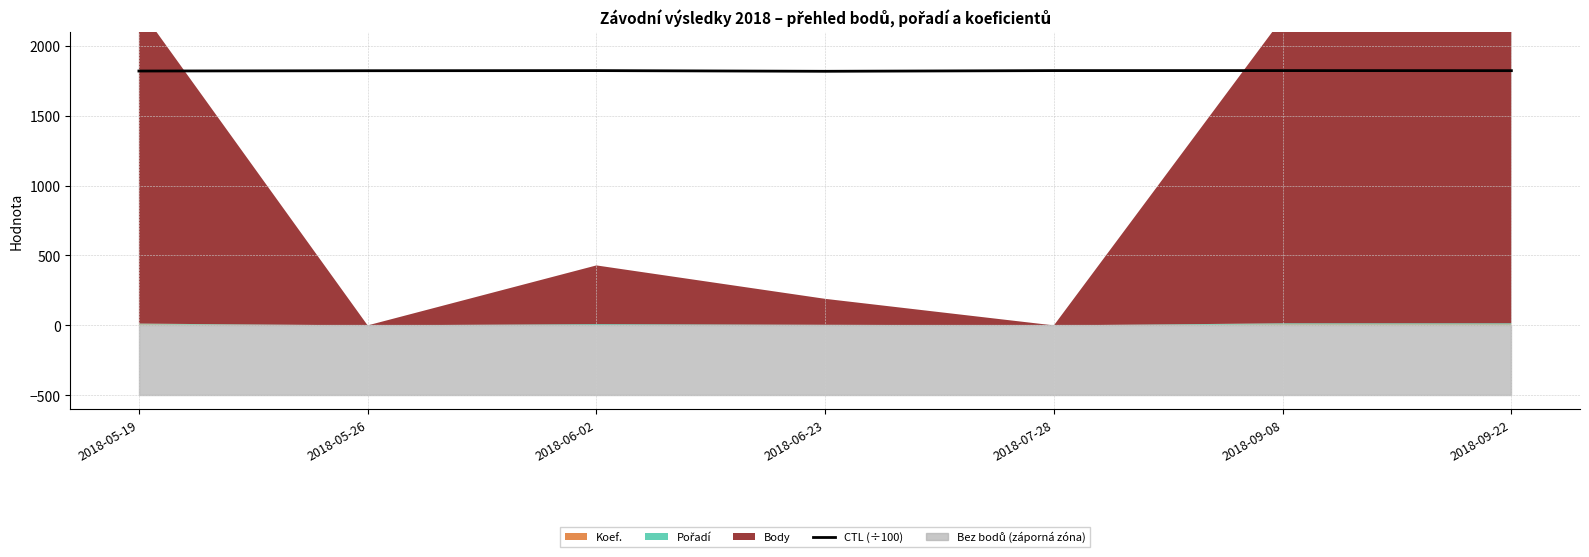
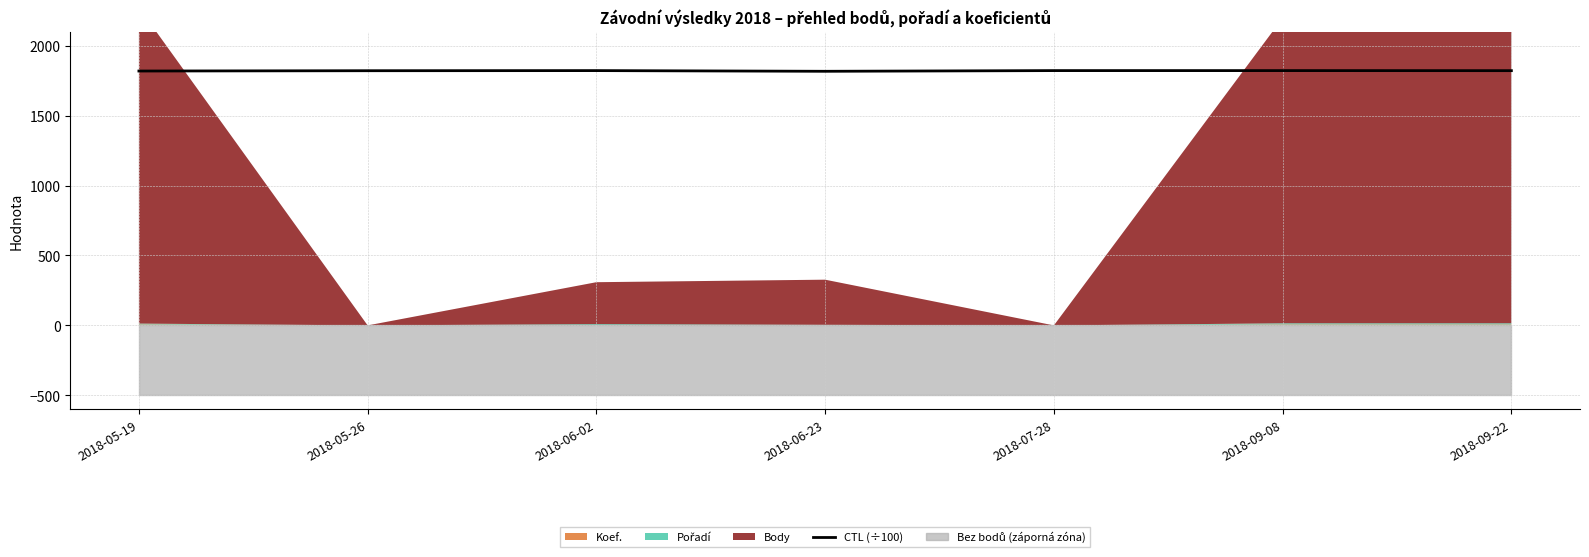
Body, 2018-06-02: 420 -> 300
Body, 2018-06-23: 190 -> 320
